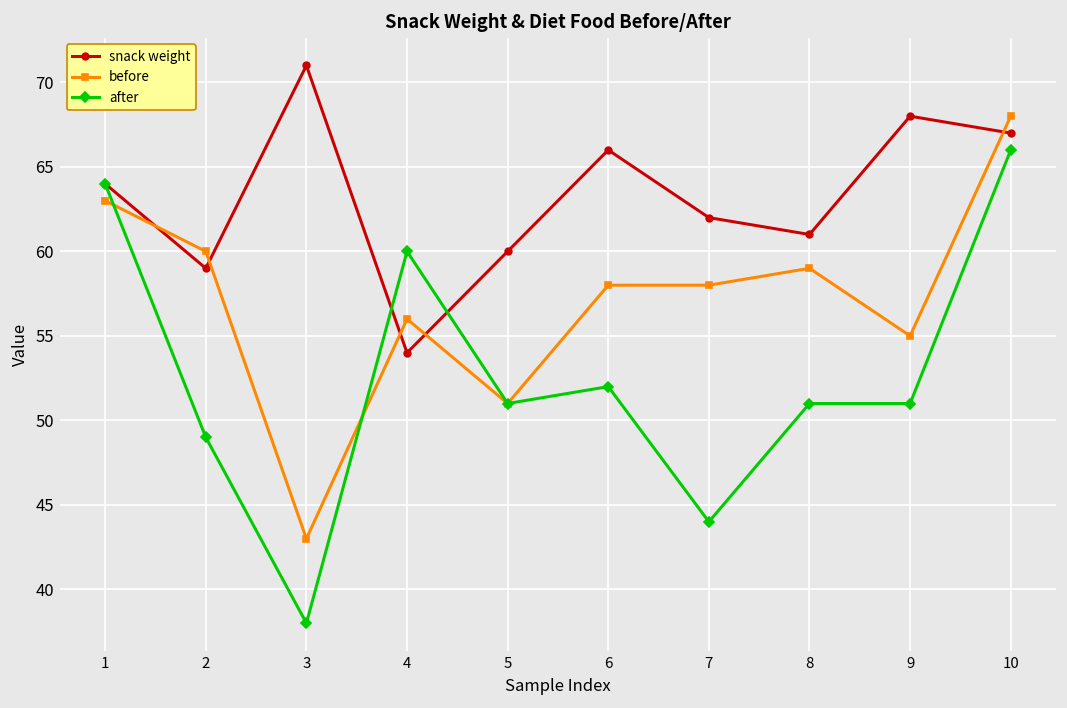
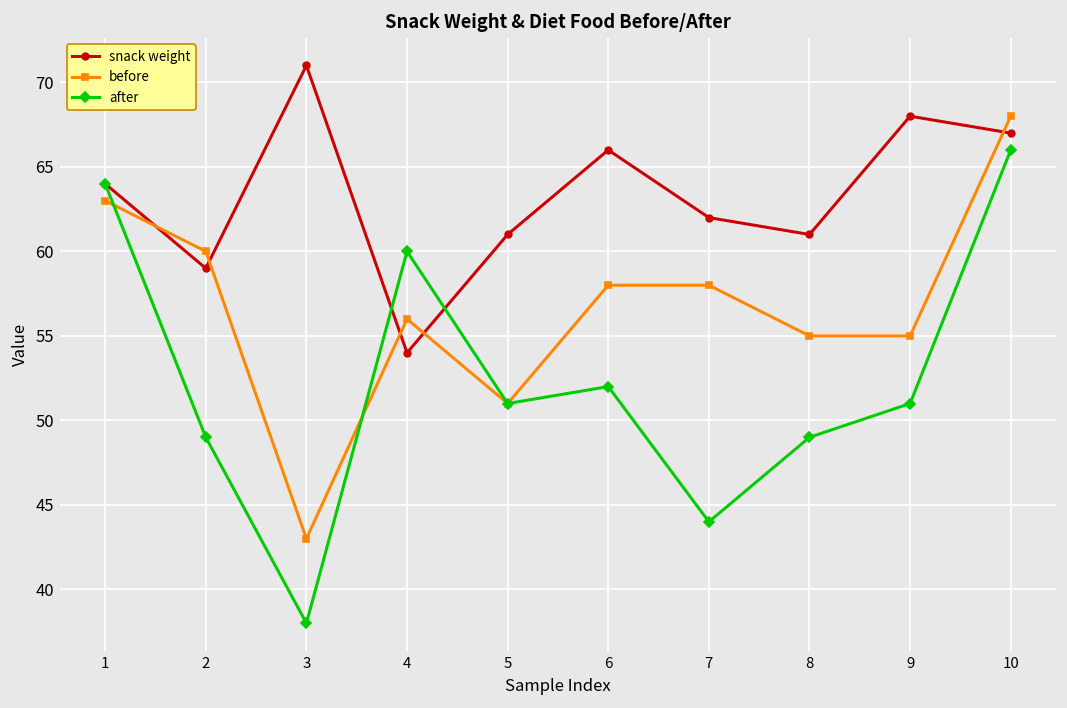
snack weight, 5: 60 -> 61
before, 8: 59 -> 55
after, 8: 51 -> 49
